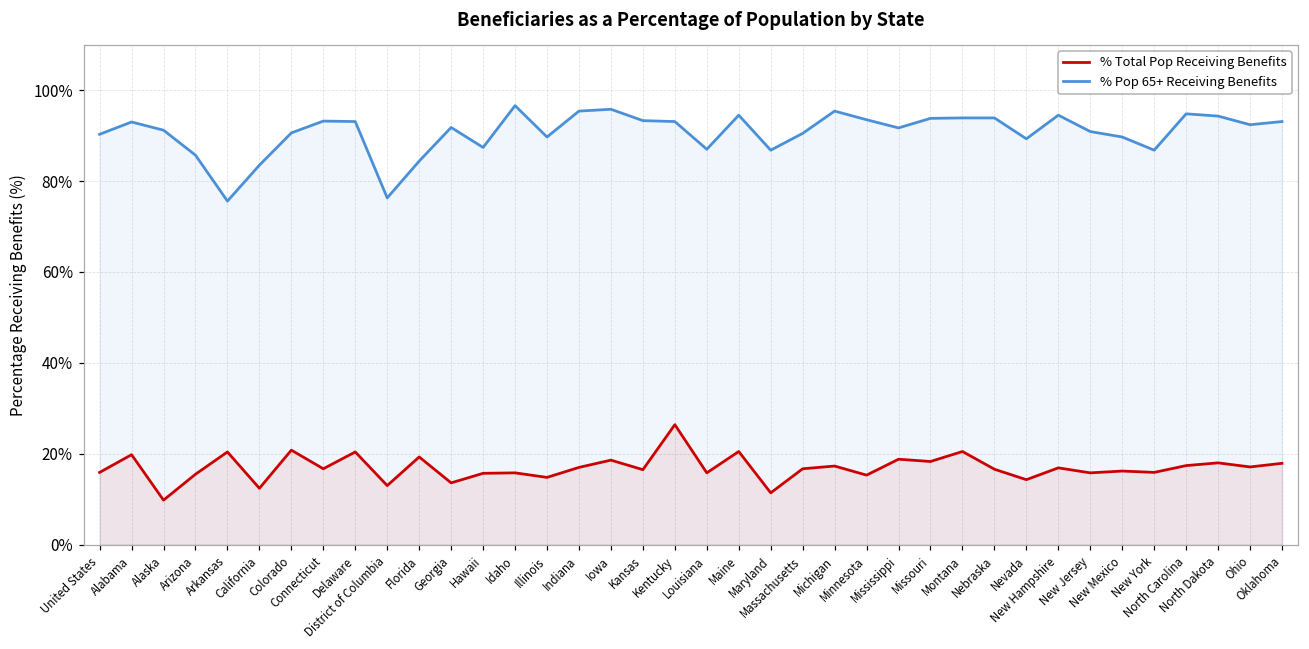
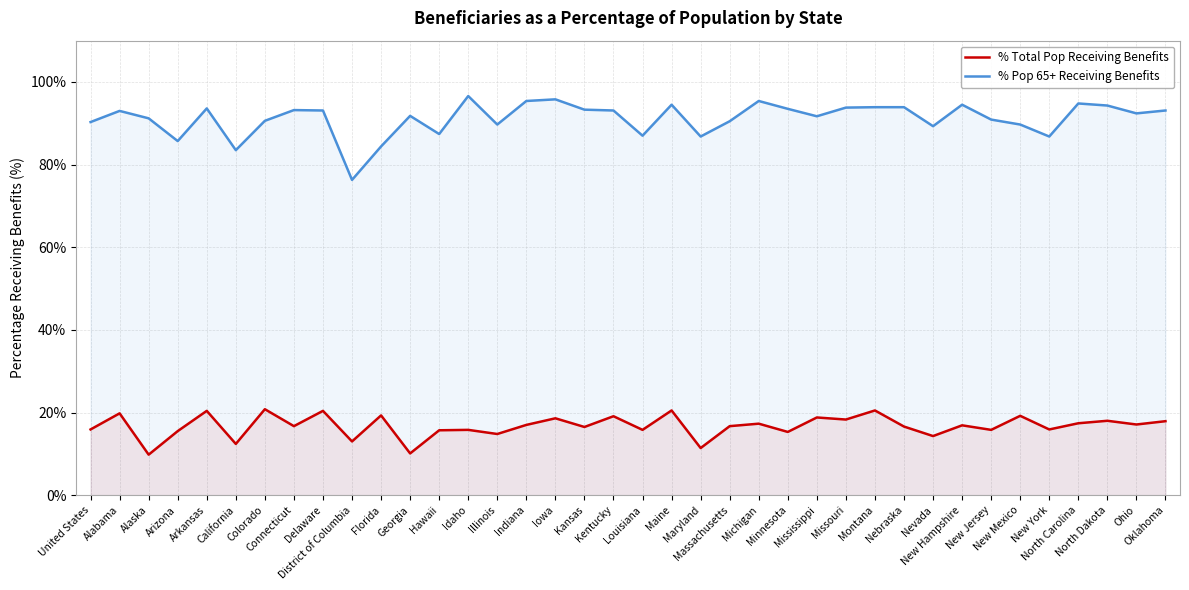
% Pop 65+ Receiving Benefits, Arkansas: 76% -> 94%
% Total Pop Receiving Benefits, Georgia: 14% -> 10%
% Total Pop Receiving Benefits, Kentucky: 26% -> 19%
% Total Pop Receiving Benefits, New Mexico: 16% -> 19%
